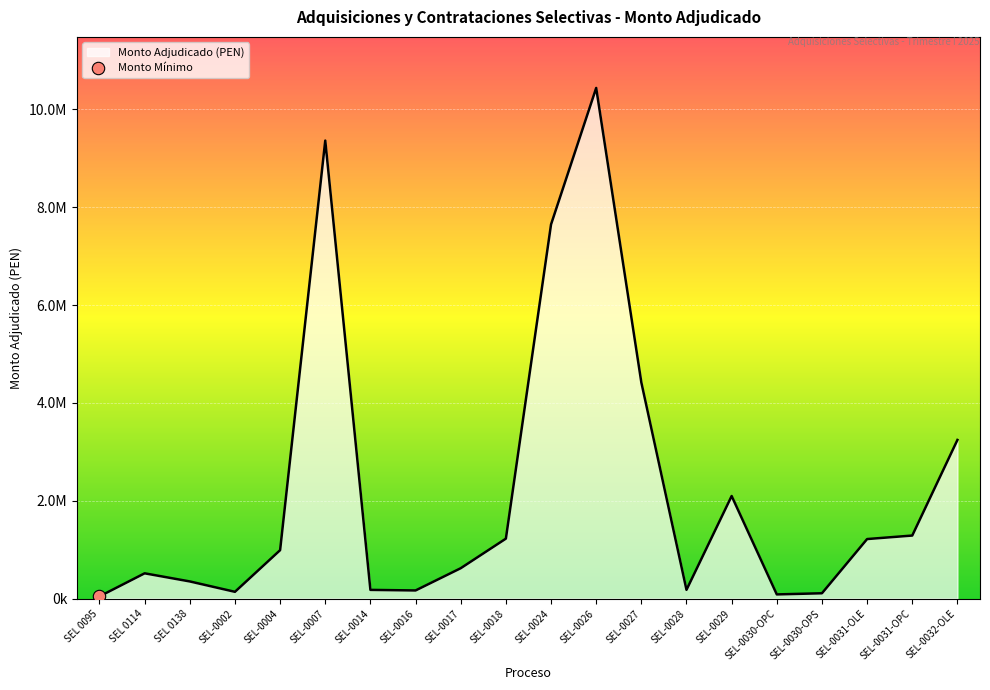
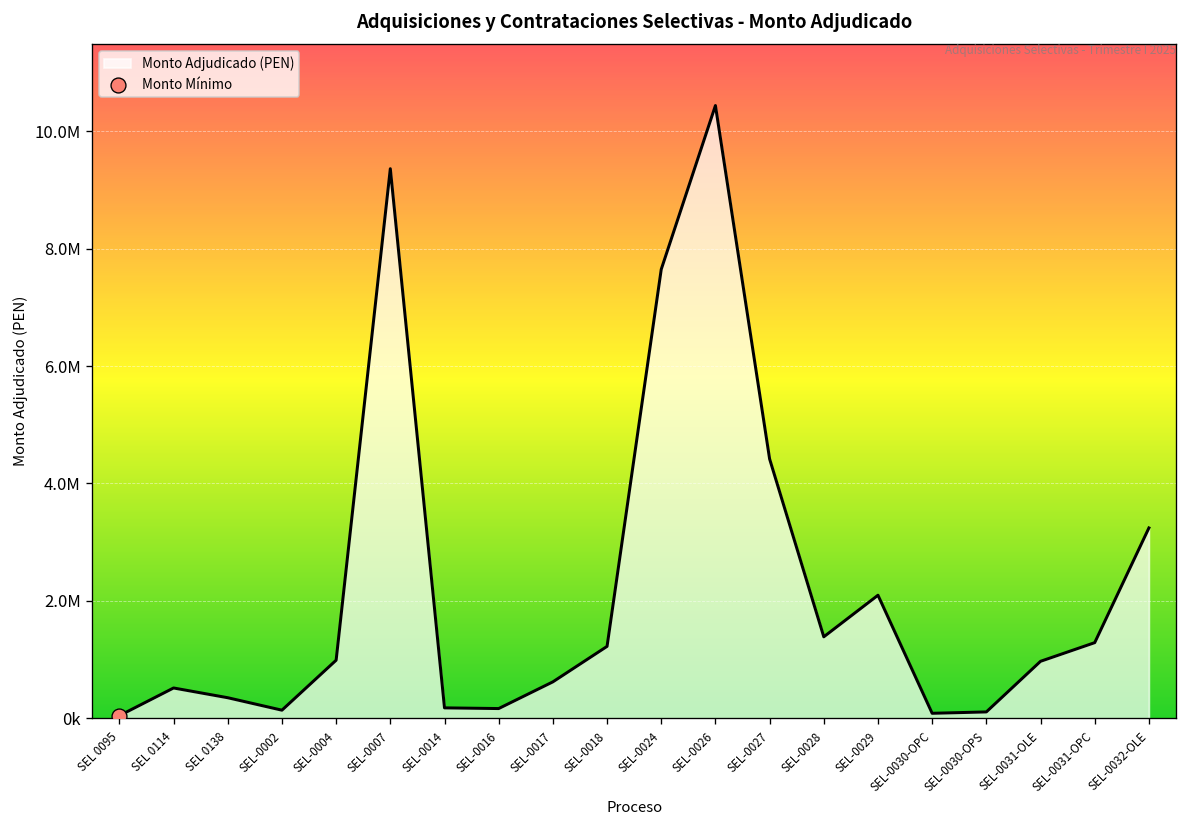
Monto Adjudicado (PEN), SEL-0028: 200000 -> 1400000
Monto Adjudicado (PEN), SEL-0031-OLE: 1200000 -> 1000000
